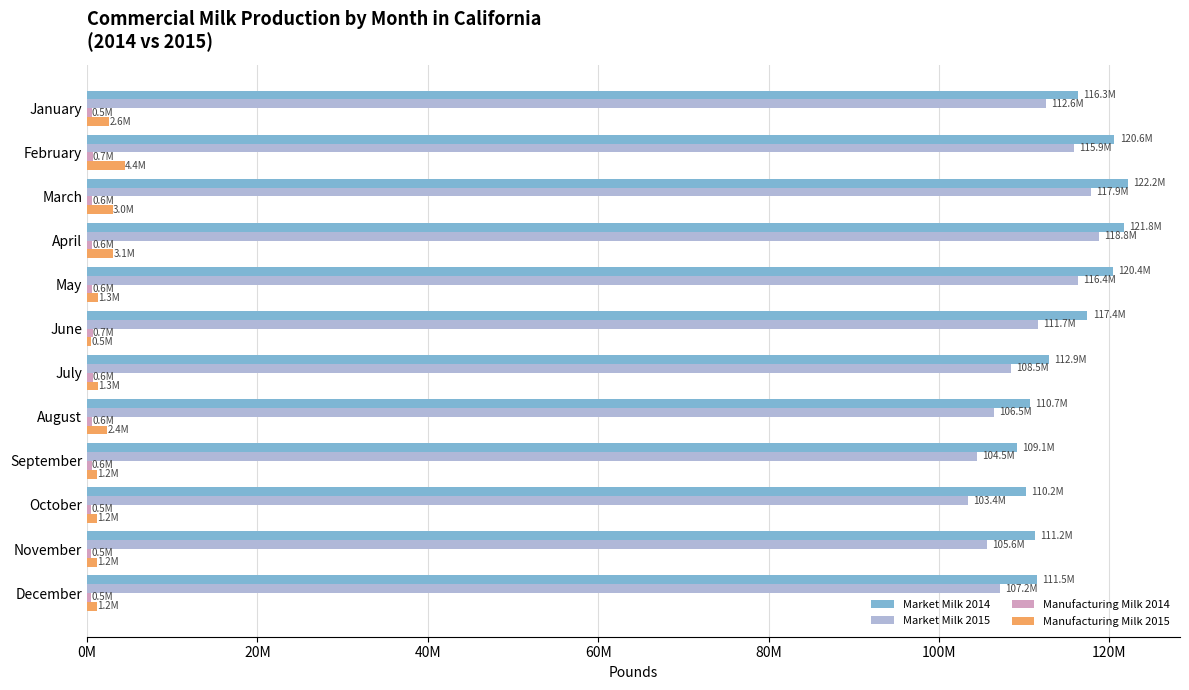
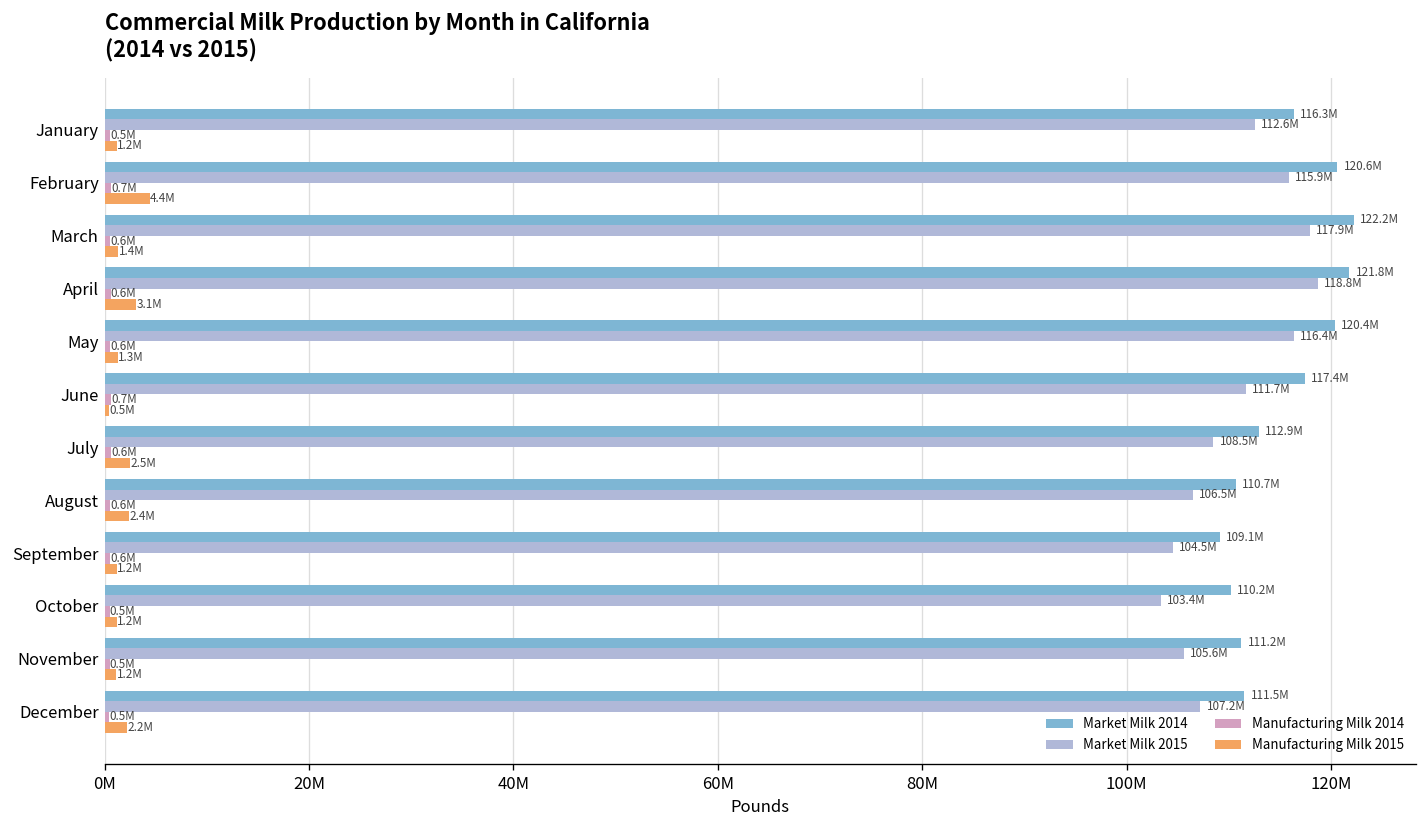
Manufacturing Milk 2015, January: 2.6M -> 1.2M
Manufacturing Milk 2015, March: 3.0M -> 1.4M
Manufacturing Milk 2015, July: 1.3M -> 2.5M
Manufacturing Milk 2015, December: 1.2M -> 2.2M
